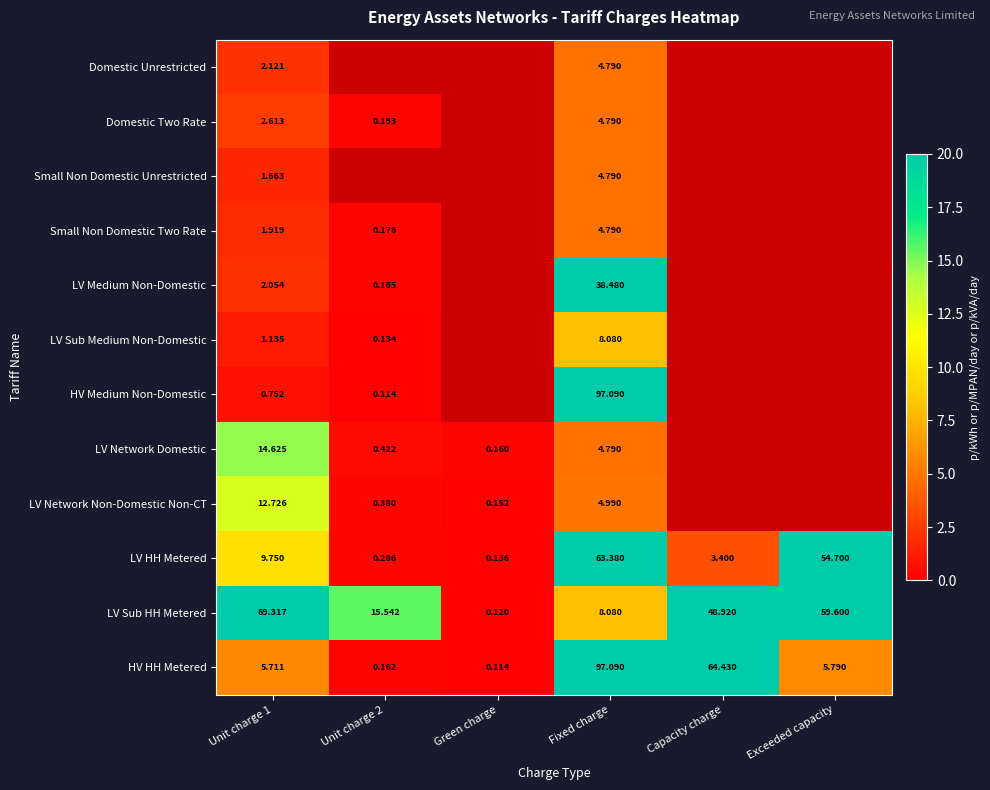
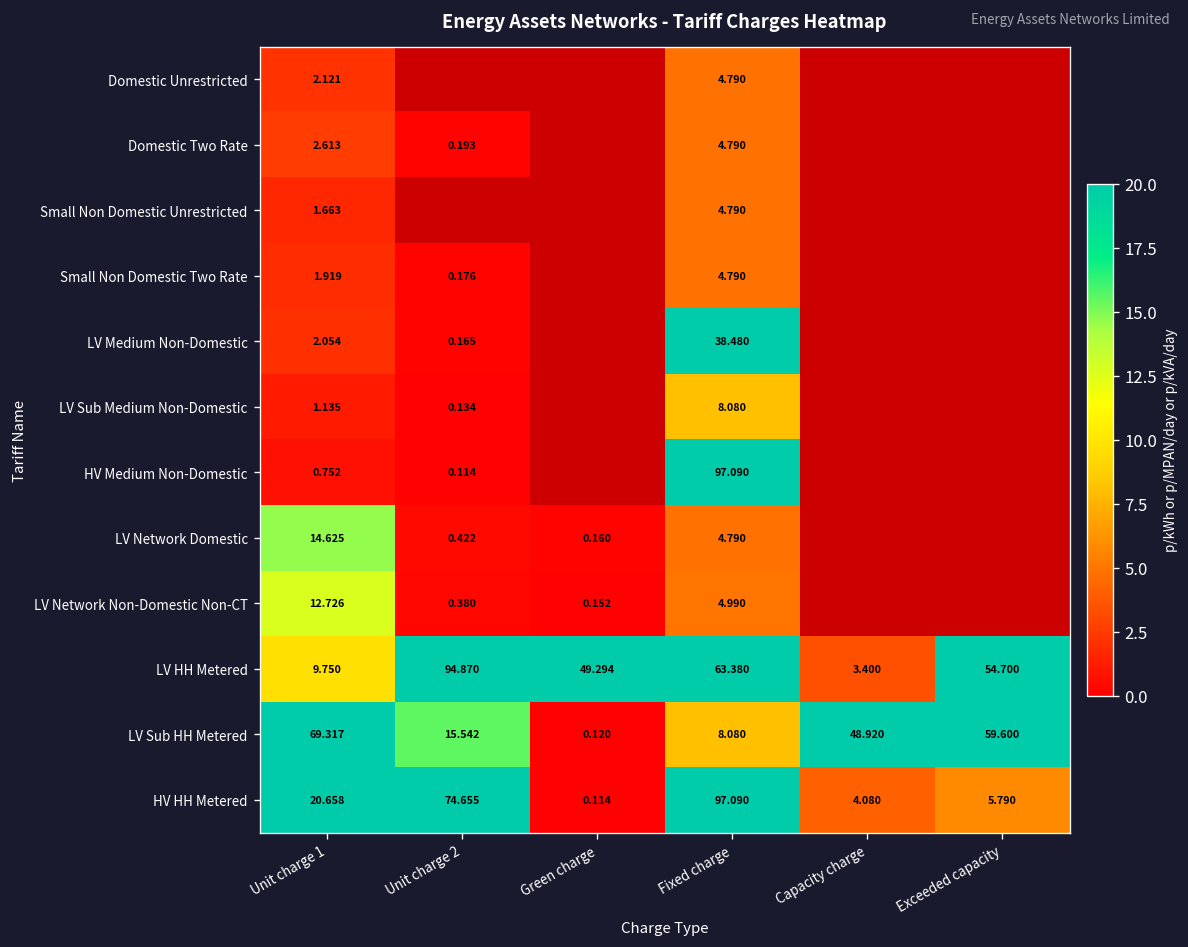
LV HH Metered, Unit charge 2: 0.286 -> 94.870
LV HH Metered, Green charge: 0.136 -> 49.294
HV HH Metered, Unit charge 1: 5.711 -> 20.658
HV HH Metered, Unit charge 2: 0.162 -> 74.655
HV HH Metered, Capacity charge: 64.430 -> 4.080
